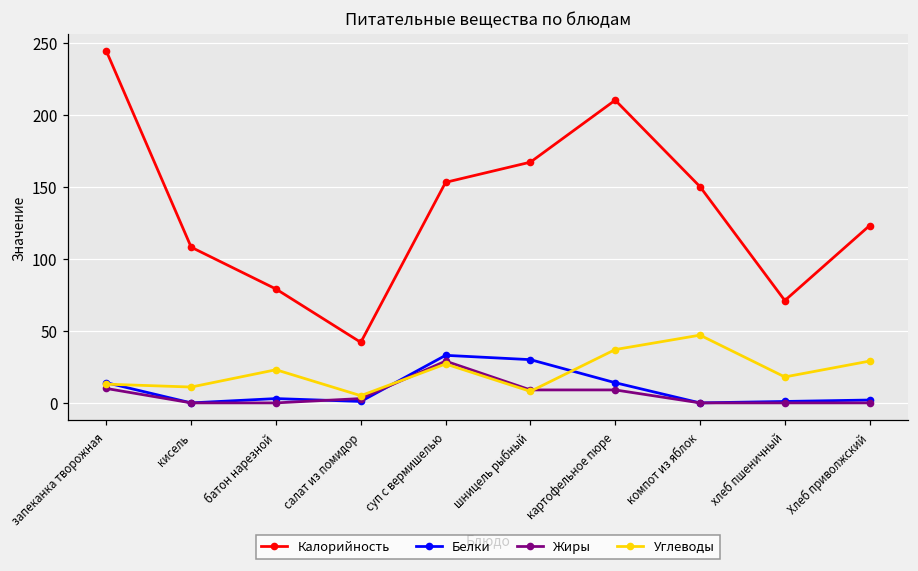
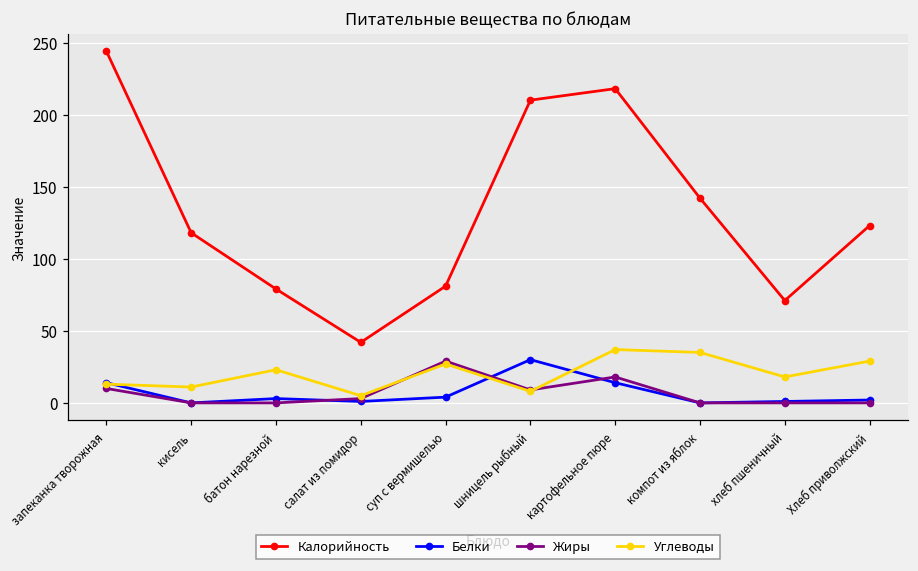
Калорийность, кисель: 108 -> 118
Калорийность, суп с вермишелью: 153 -> 81
Белки, суп с вермишелью: 33 -> 4
Калорийность, шницель рыбный: 167 -> 210
Калорийность, картофельное пюре: 210 -> 218
Жиры, картофельное пюре: 9 -> 18
Калорийность, компот из яблок: 150 -> 142
Углеводы, компот из яблок: 47 -> 35
